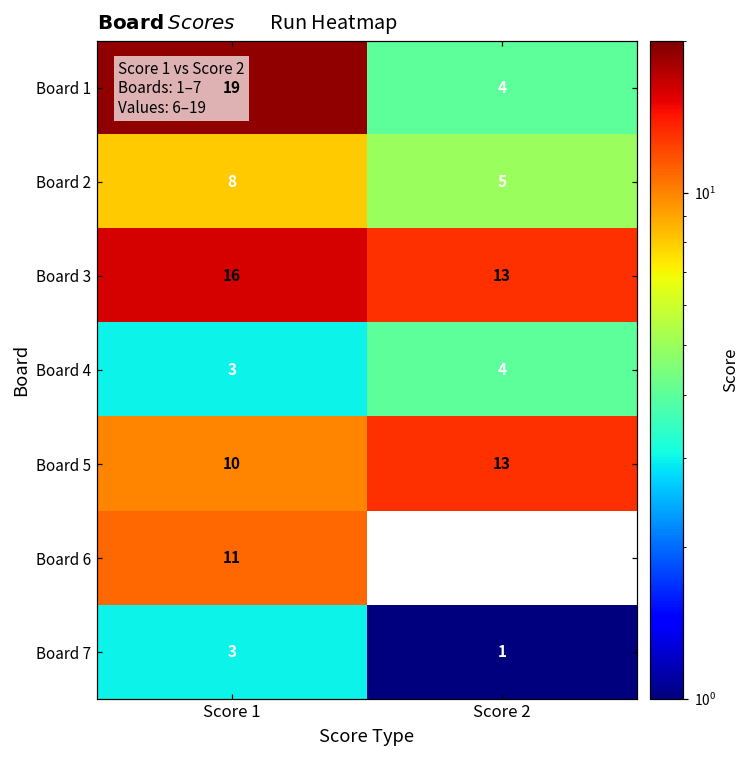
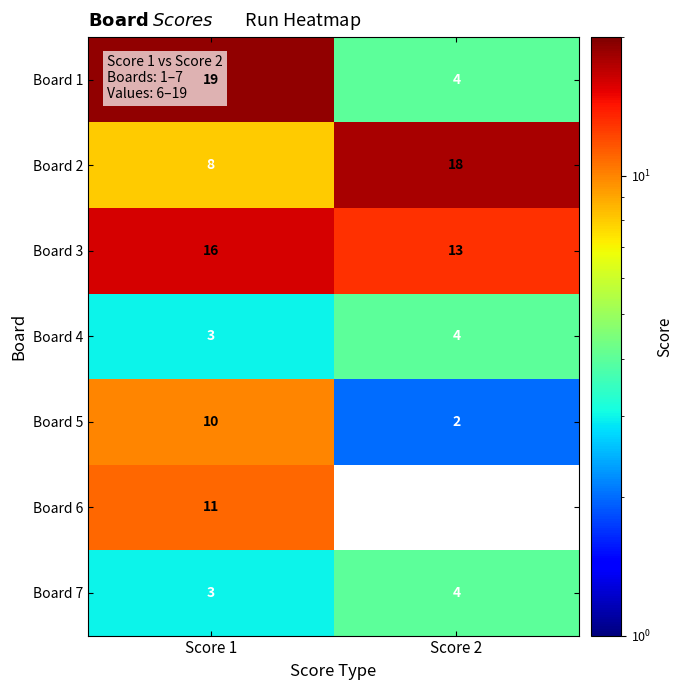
Board 2, Score 2: 5 -> 18
Board 5, Score 2: 13 -> 2
Board 7, Score 2: 1 -> 4
